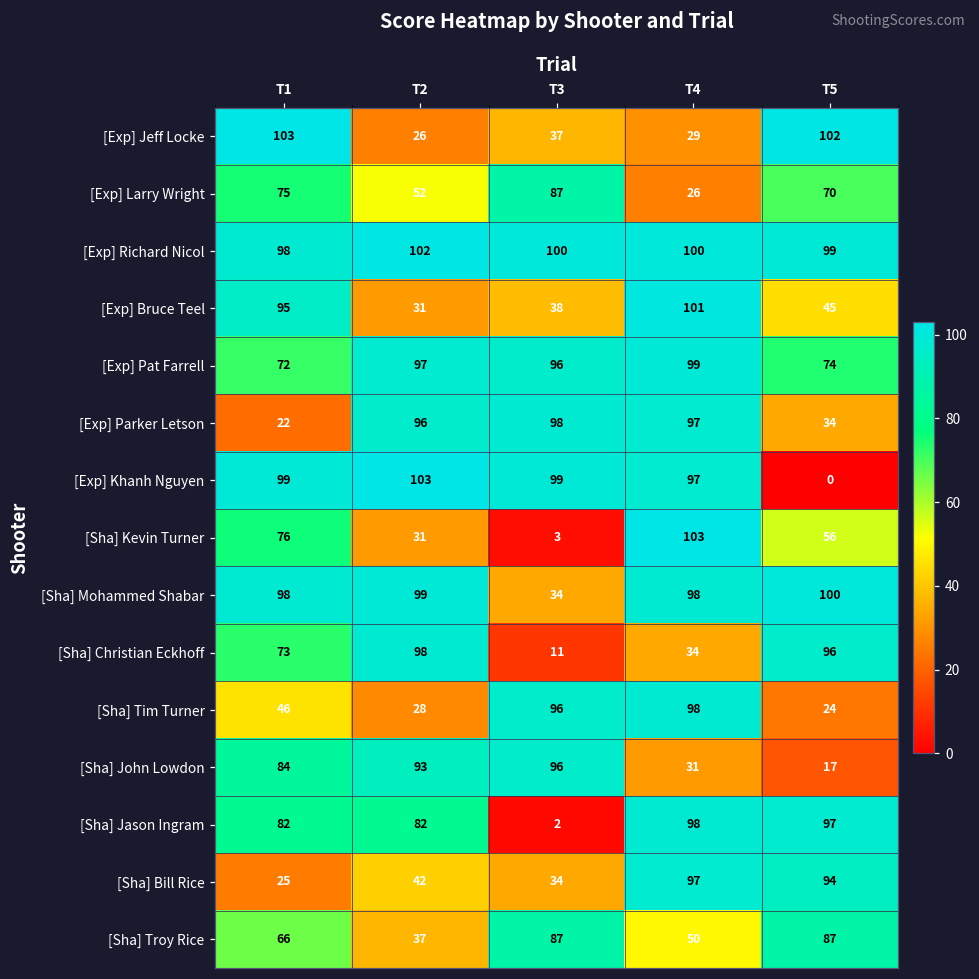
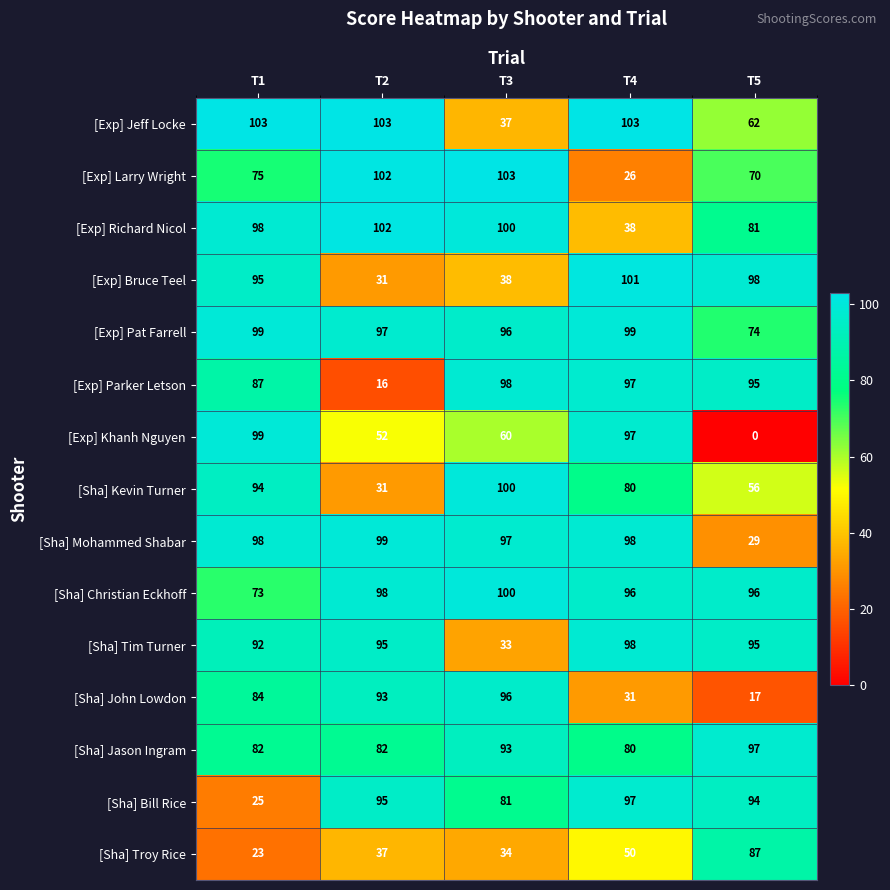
[Exp] Jeff Locke, T2: 26 -> 103
[Exp] Jeff Locke, T4: 29 -> 103
[Exp] Jeff Locke, T5: 102 -> 62
[Exp] Larry Wright, T2: 52 -> 102
[Exp] Larry Wright, T3: 87 -> 103
[Exp] Richard Nicol, T4: 100 -> 38
[Exp] Richard Nicol, T5: 99 -> 81
[Exp] Bruce Teel, T5: 45 -> 98
[Exp] Pat Farrell, T1: 72 -> 99
[Exp] Parker Letson, T1: 22 -> 87
[Exp] Parker Letson, T2: 96 -> 16
[Exp] Parker Letson, T5: 34 -> 95
[Exp] Khanh Nguyen, T2: 103 -> 52
[Exp] Khanh Nguyen, T3: 99 -> 60
[Sha] Kevin Turner, T1: 76 -> 94
[Sha] Kevin Turner, T3: 3 -> 100
[Sha] Kevin Turner, T4: 103 -> 80
[Sha] Mohammed Shabar, T3: 34 -> 97
[Sha] Mohammed Shabar, T5: 100 -> 29
[Sha] Christian Eckhoff, T3: 11 -> 100
[Sha] Christian Eckhoff, T4: 34 -> 96
[Sha] Tim Turner, T1: 46 -> 92
[Sha] Tim Turner, T2: 28 -> 95
[Sha] Tim Turner, T3: 96 -> 33
[Sha] Tim Turner, T5: 24 -> 95
[Sha] Jason Ingram, T3: 2 -> 93
[Sha] Jason Ingram, T4: 98 -> 80
[Sha] Bill Rice, T2: 42 -> 95
[Sha] Bill Rice, T3: 34 -> 81
[Sha] Troy Rice, T1: 66 -> 23
[Sha] Troy Rice, T3: 87 -> 34
